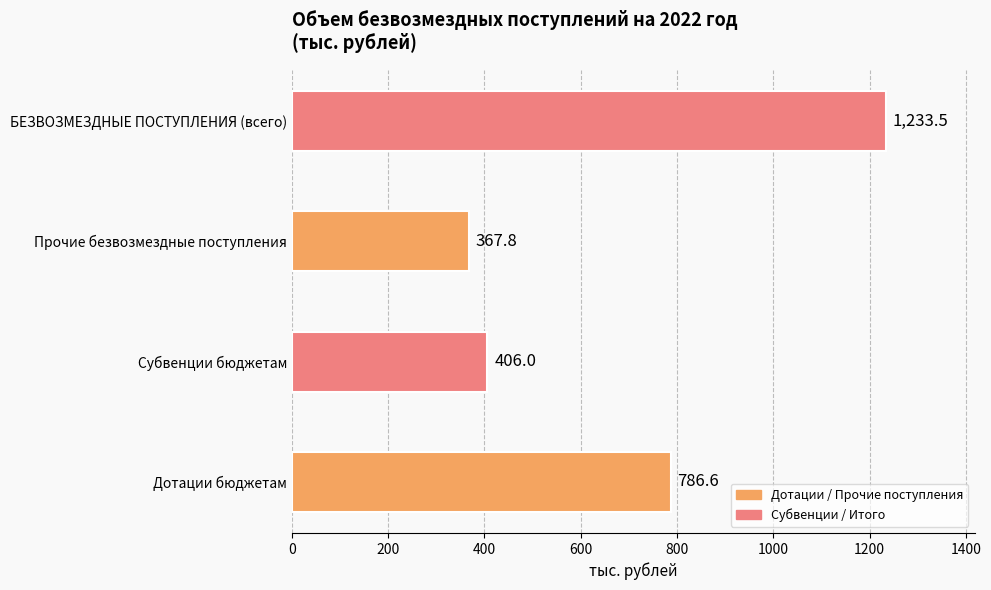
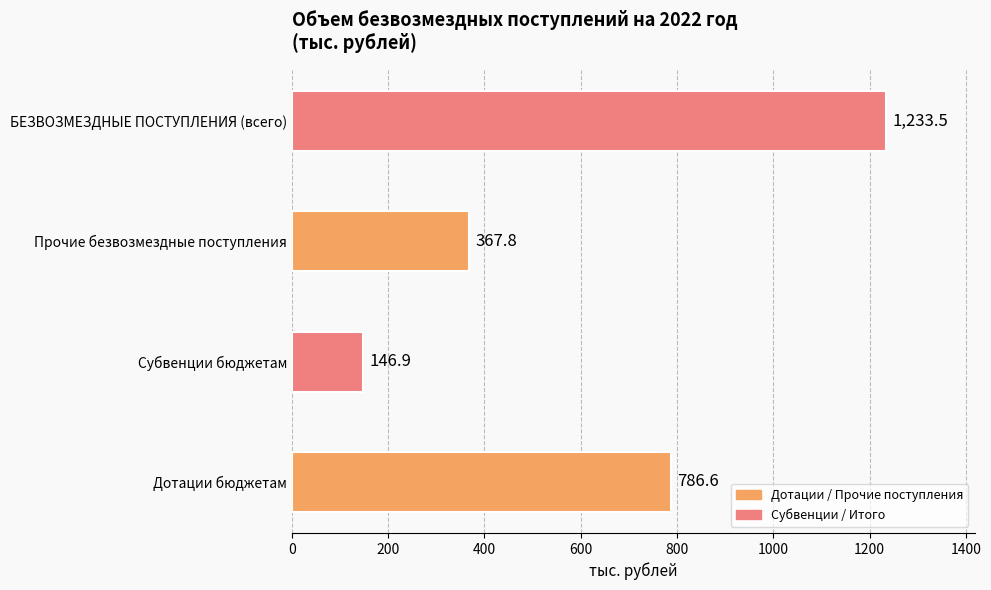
Субвенции бюджетам: 406.0 -> 146.9
